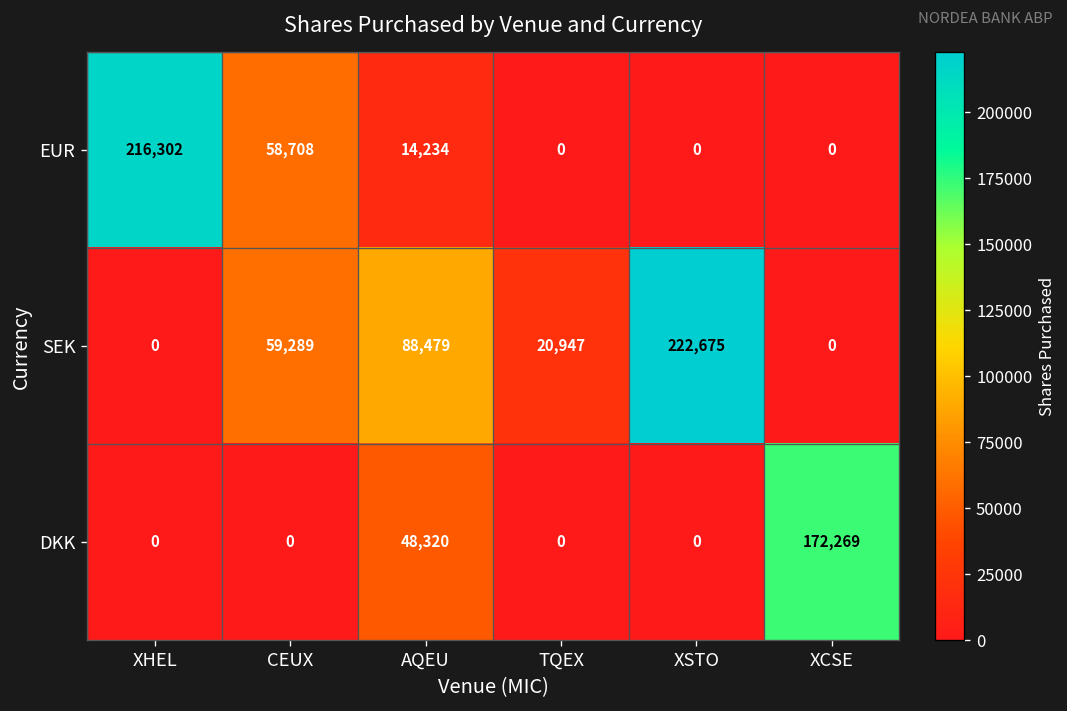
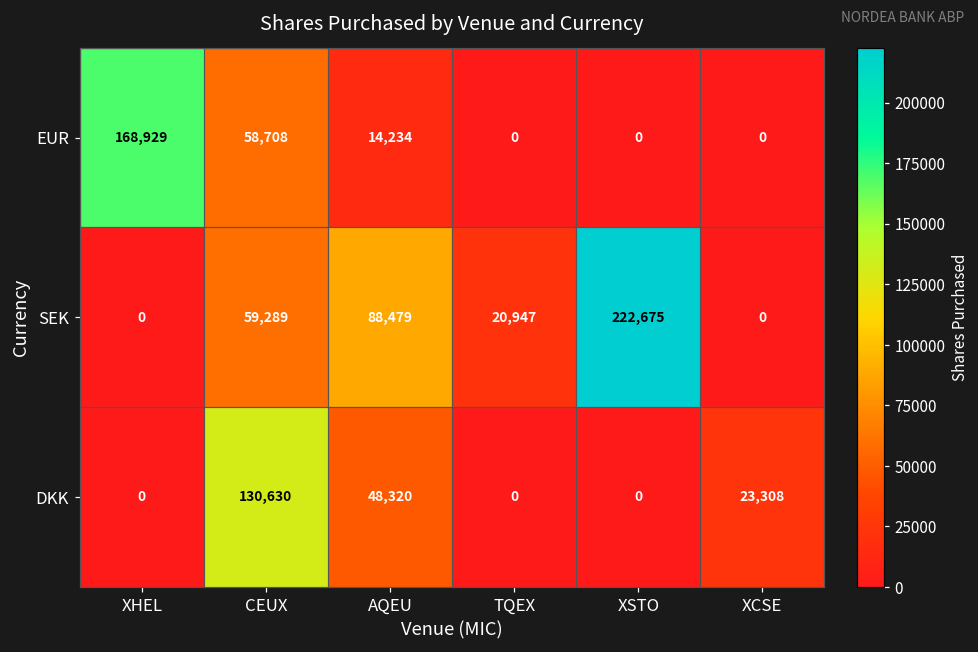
EUR, XHEL: 216,302 -> 168,929
DKK, CEUX: 0 -> 130,630
DKK, XCSE: 172,269 -> 23,308
